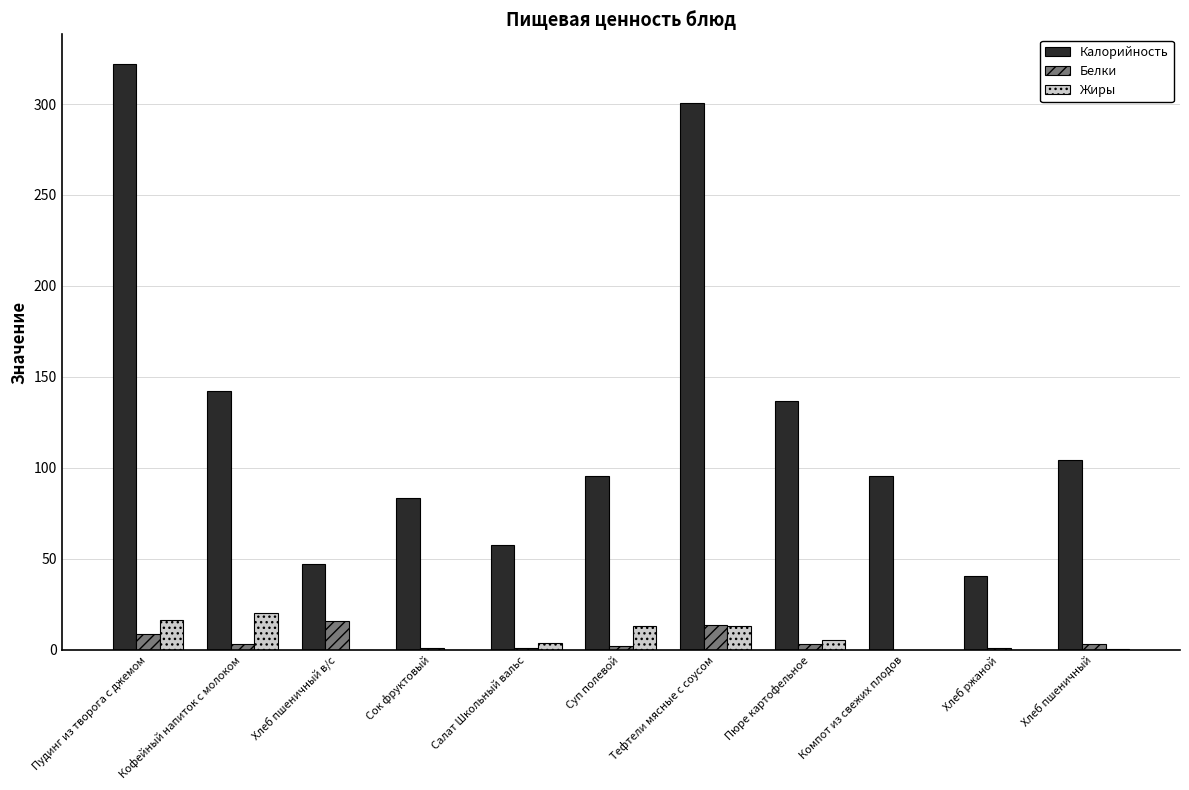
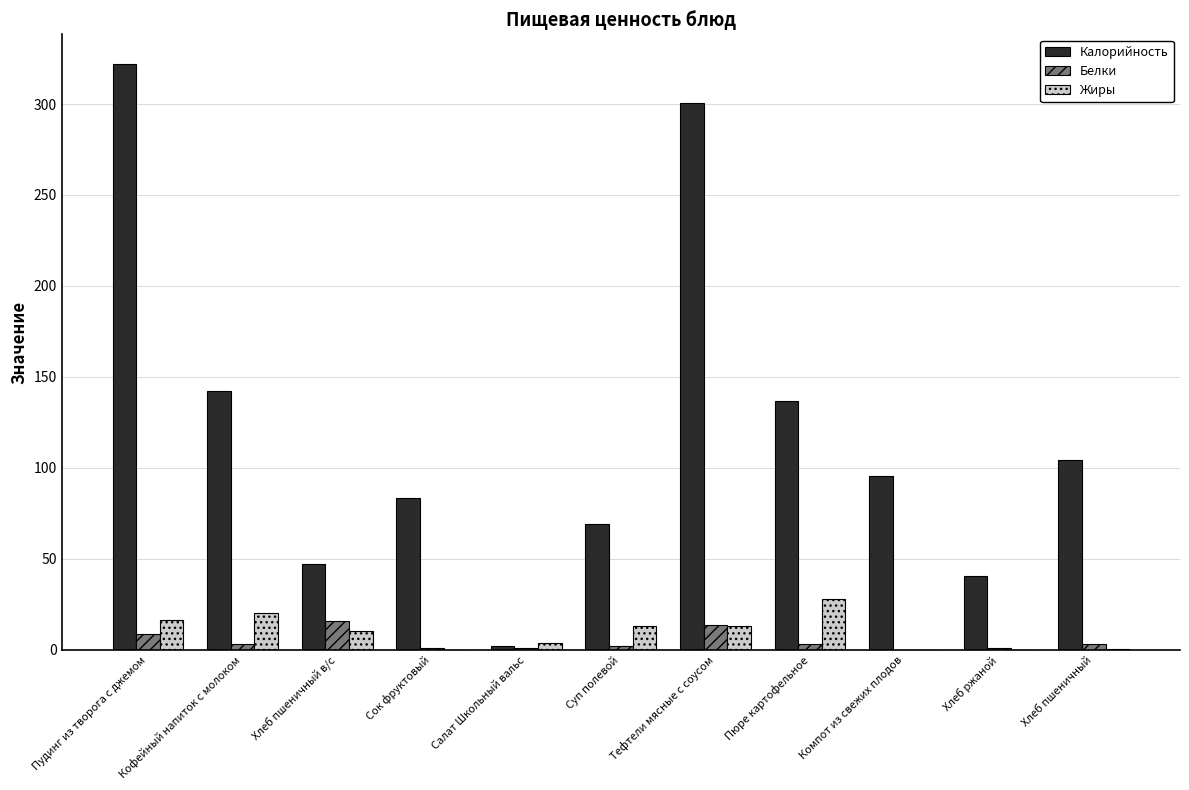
Жиры, Хлеб пшеничный в/с: 0 -> 10
Калорийность, Салат Школьный вальс: 58 -> 2
Калорийность, Суп полевой: 96 -> 69
Жиры, Пюре картофельное: 5 -> 28
